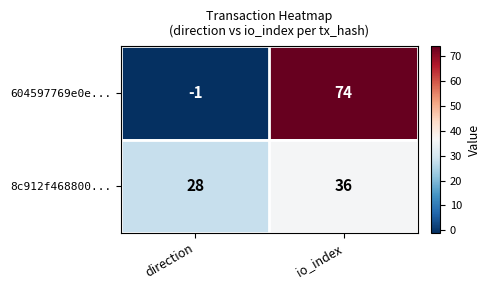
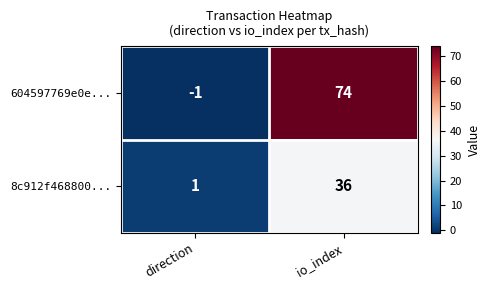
8c912f468800..., direction: 28 -> 1
